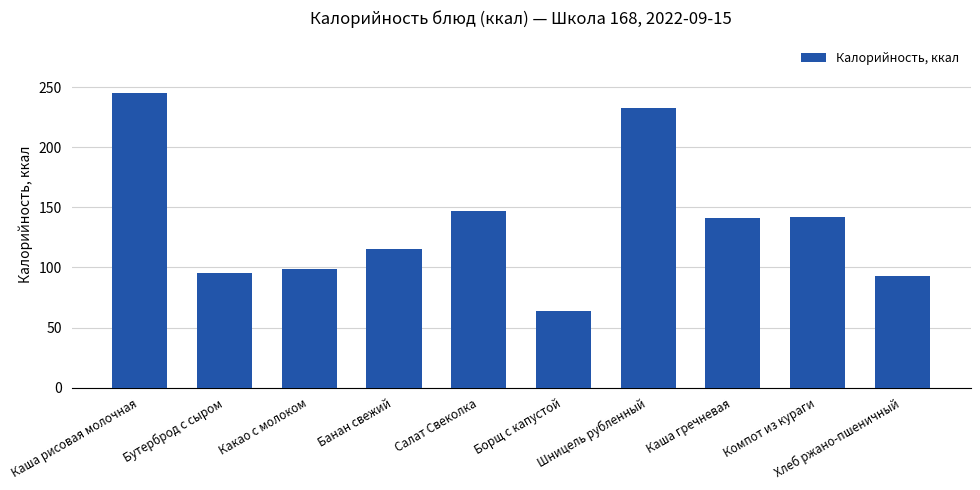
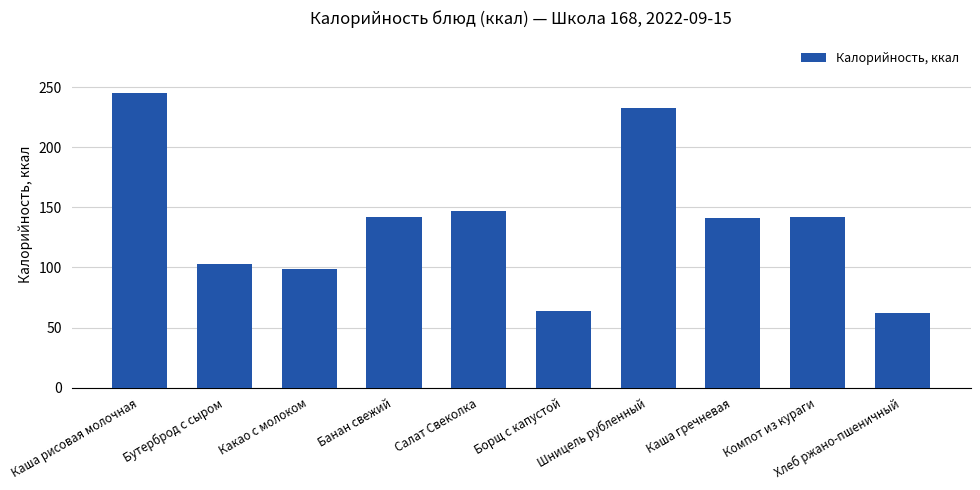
Бутерброд с сыром: 95 -> 103
Банан свежий: 115 -> 142
Хлеб ржано-пшеничный: 93 -> 62
